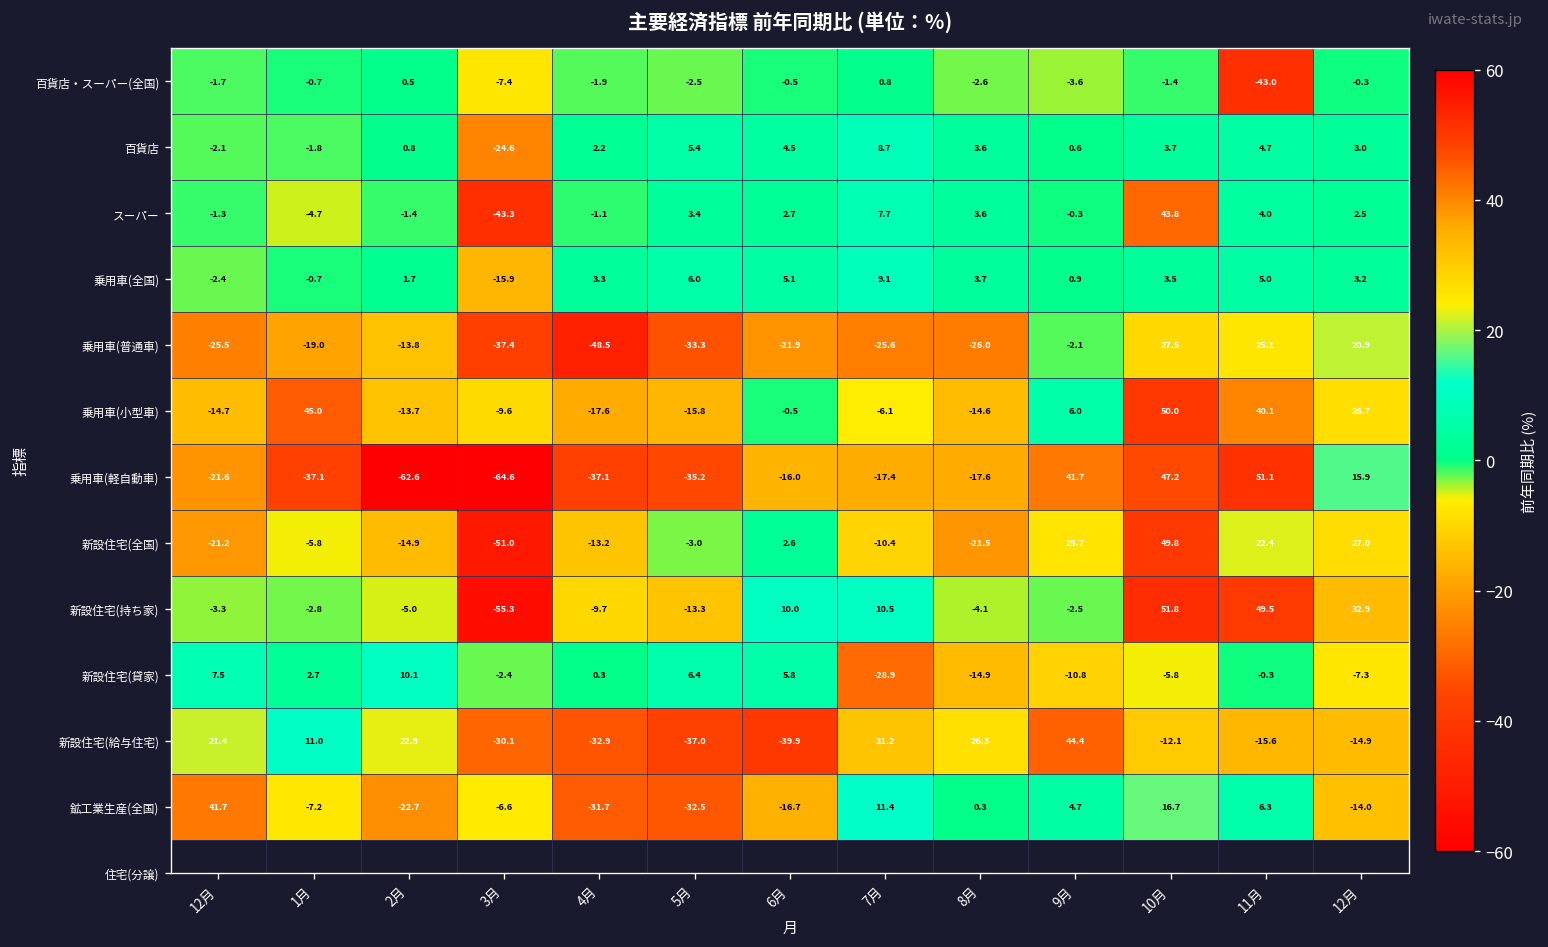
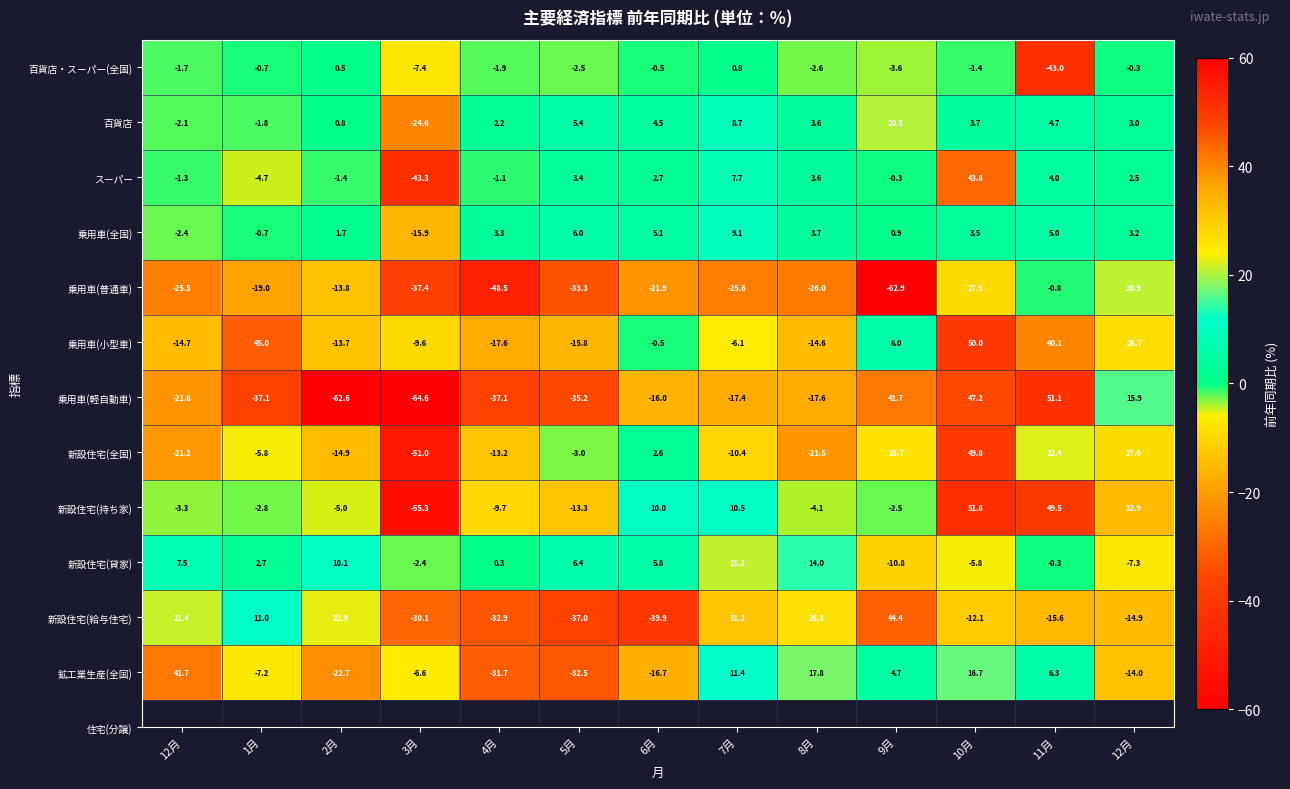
百貨店, 9月: 0.6 -> 20.5
乗用車(普通車), 9月: -2.1 -> -62.9
乗用車(普通車), 11月: 25.1 -> -0.8
新設住宅(貸家), 7月: -28.9 -> 21.2
新設住宅(貸家), 8月: -14.9 -> 14.0
鉱工業生産(全国), 8月: 0.3 -> 17.8
